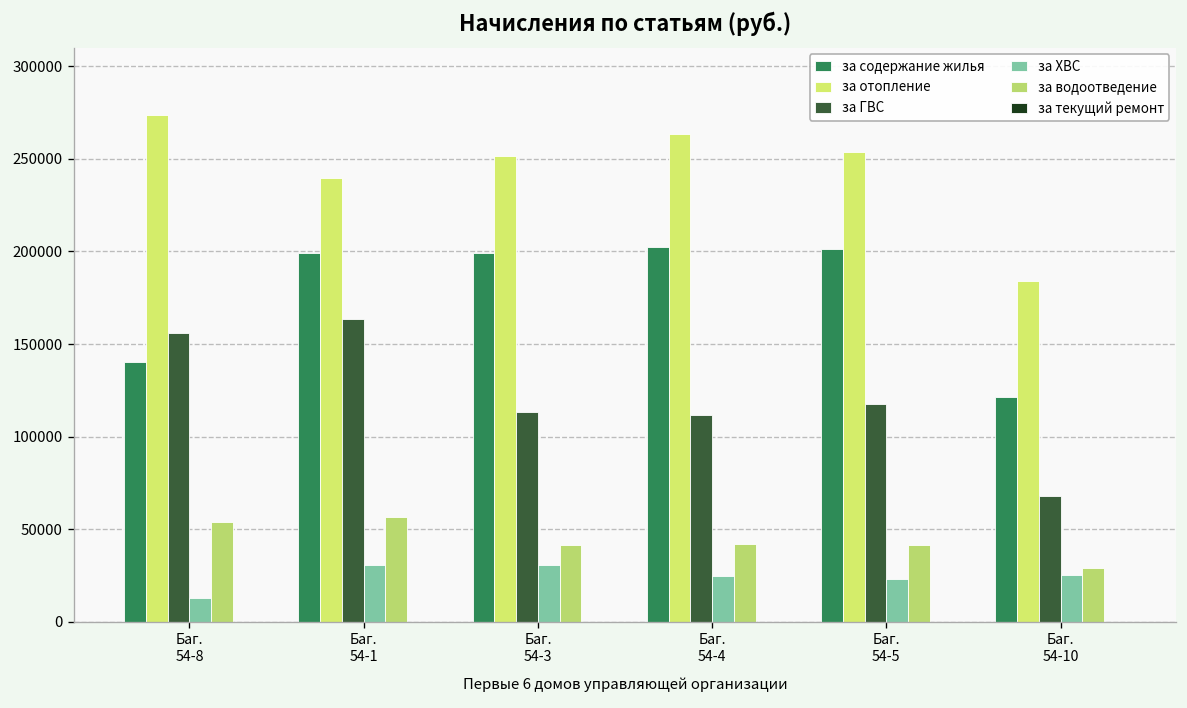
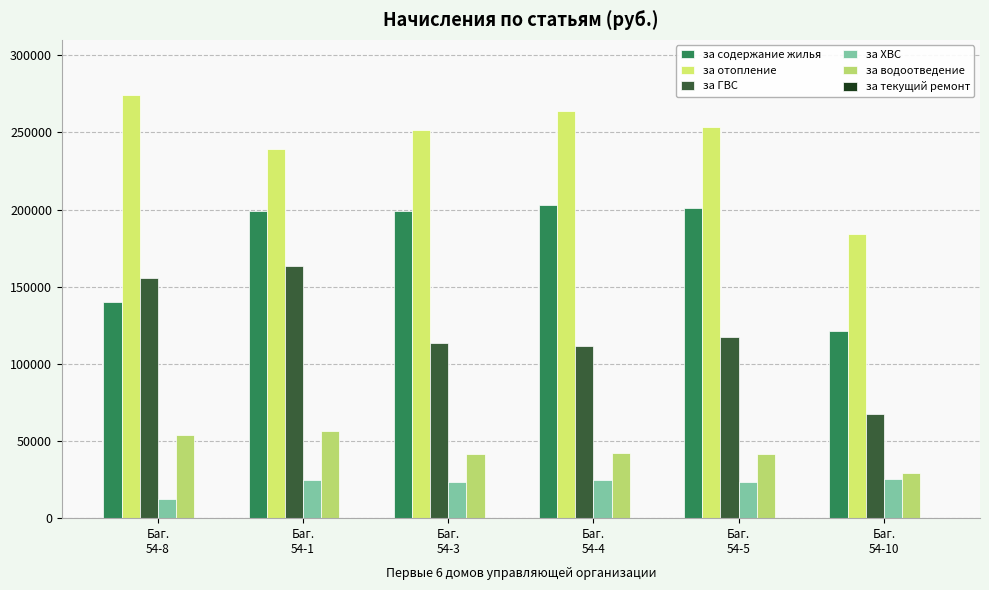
за ХВС, Баг. 54-1: 30000 -> 25000
за ХВС, Баг. 54-3: 31000 -> 24000
